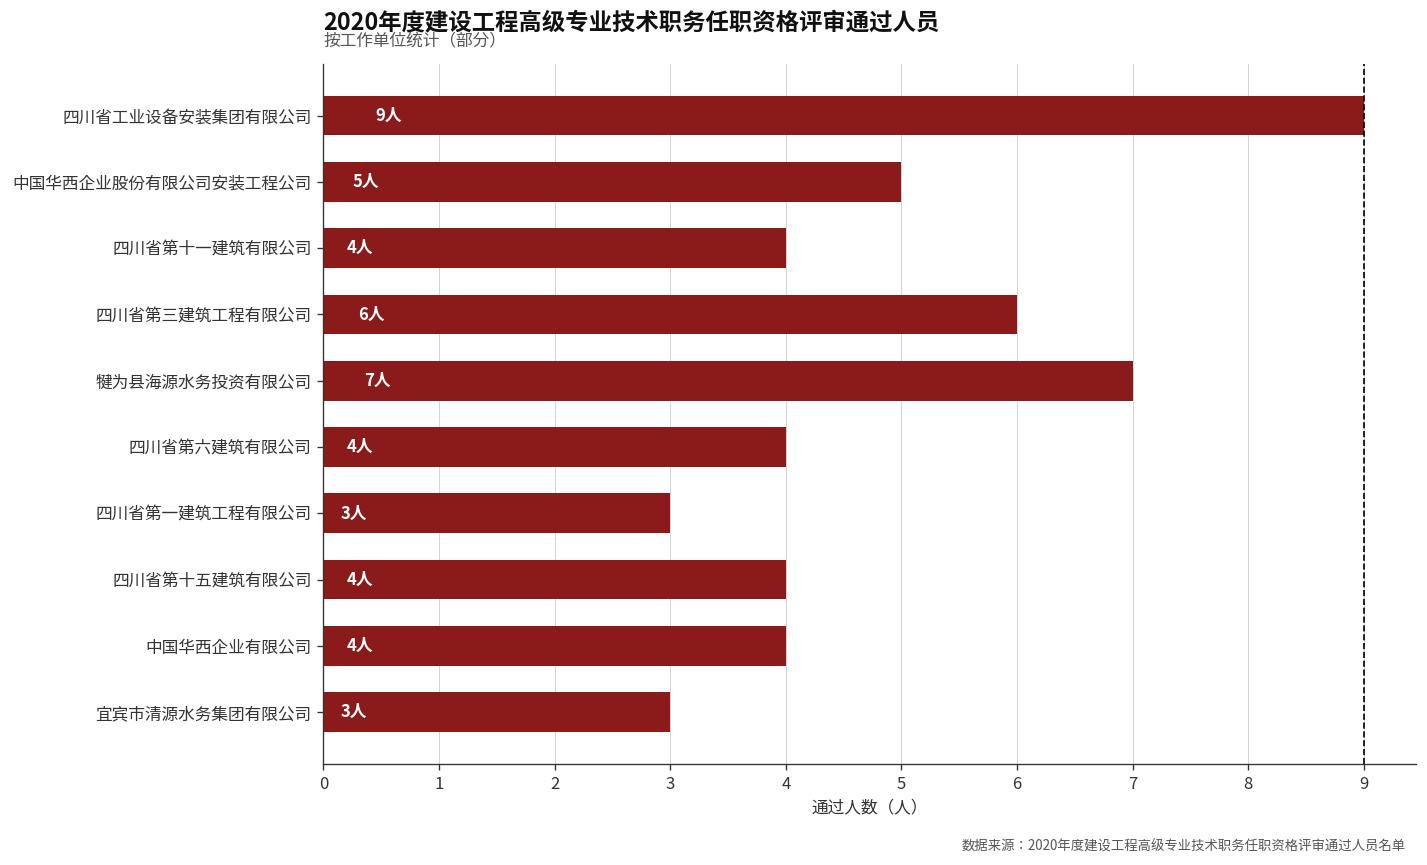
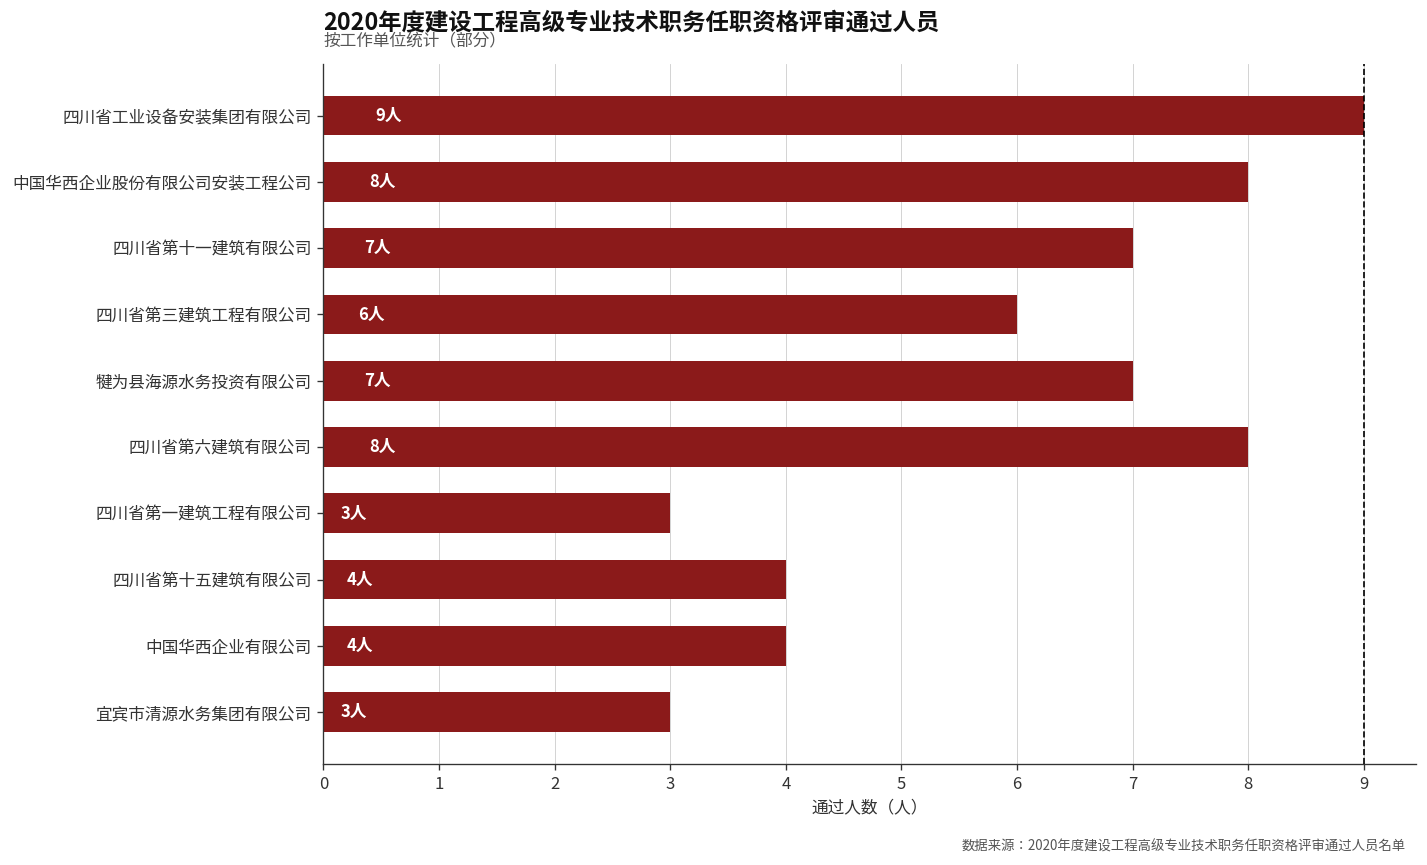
中国华西企业股份有限公司安装工程公司: 5人 -> 8人
四川省第十一建筑有限公司: 4人 -> 7人
四川省第六建筑有限公司: 4人 -> 8人
